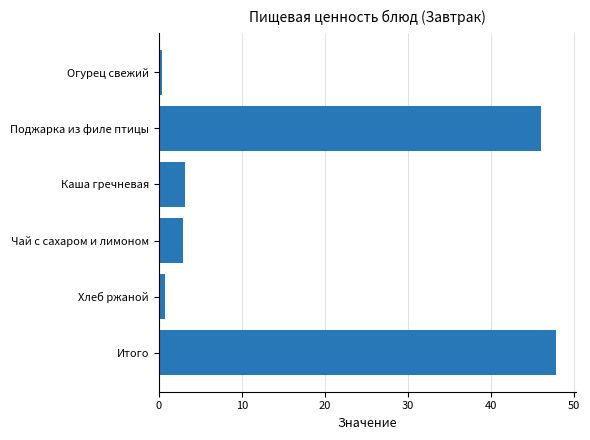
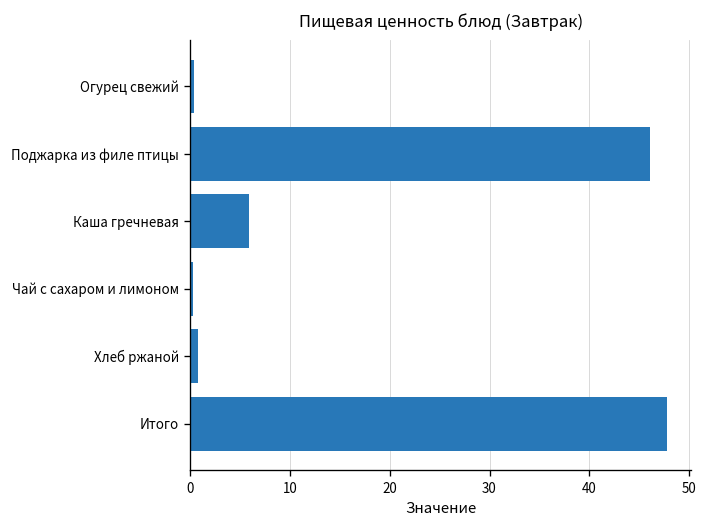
Каша гречневая: 3 -> 6
Чай с сахаром и лимоном: 3 -> 0
